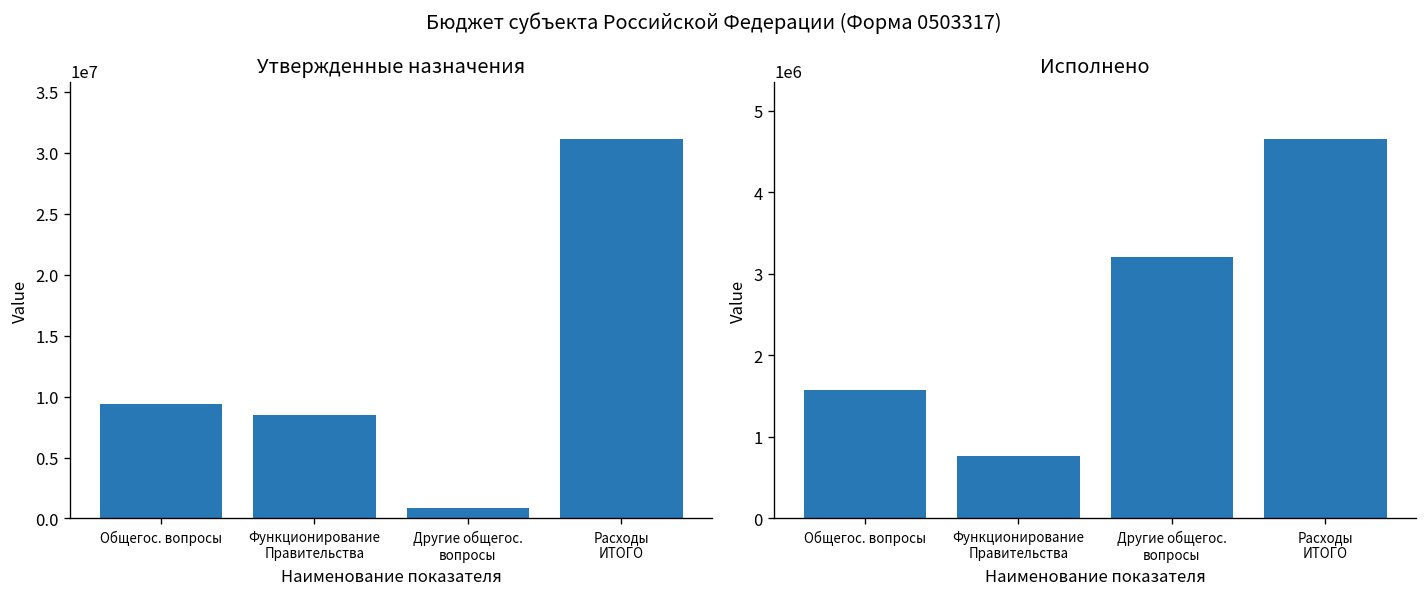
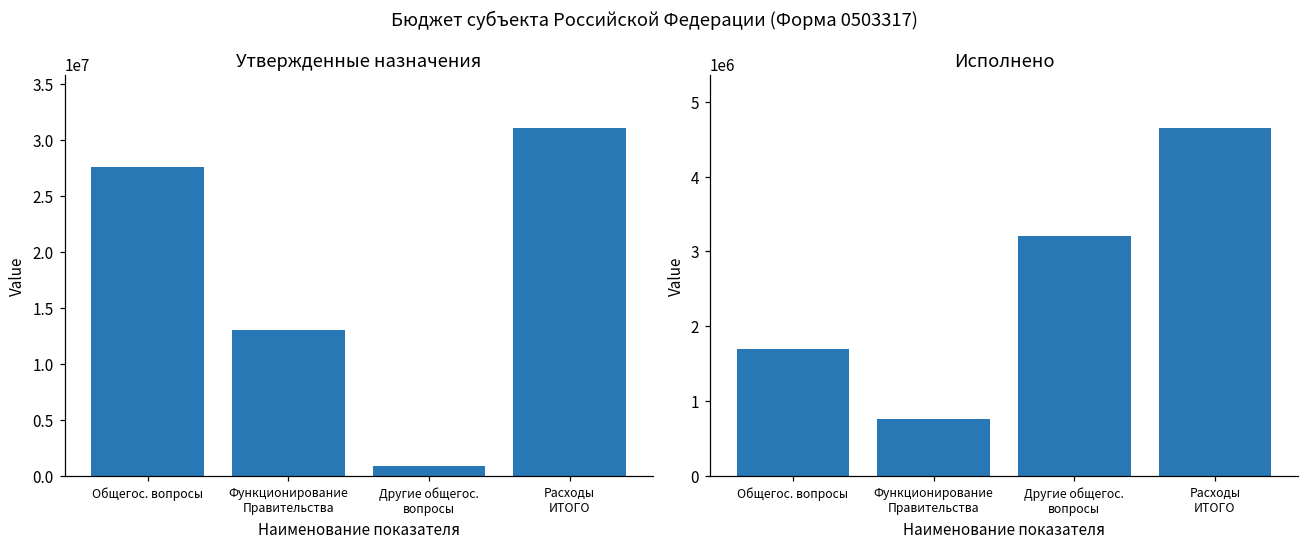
Утвержденные назначения, Общегос. вопросы: 9400000 -> 27600000
Утвержденные назначения, Функционирование Правительства: 8500000 -> 13000000
Исполнено, Общегос. вопросы: 1600000 -> 1700000
